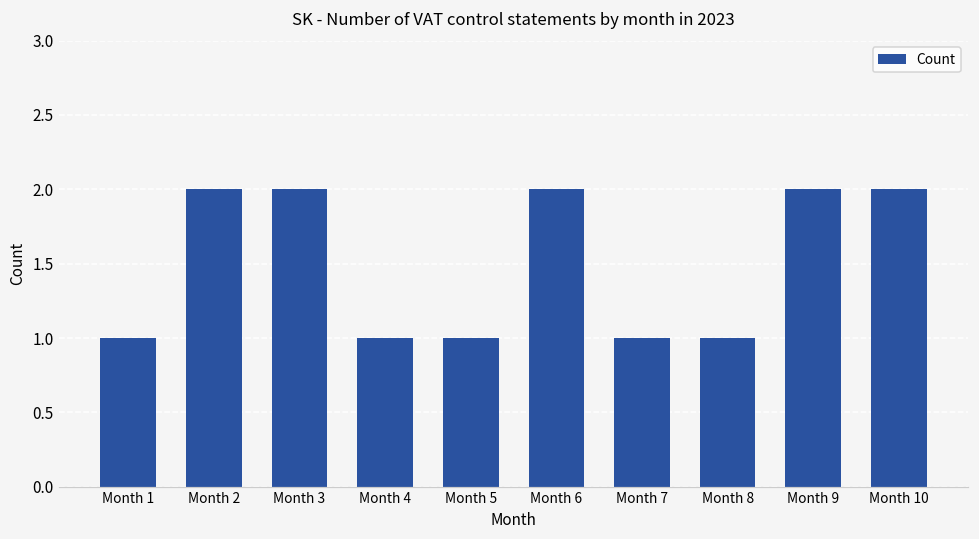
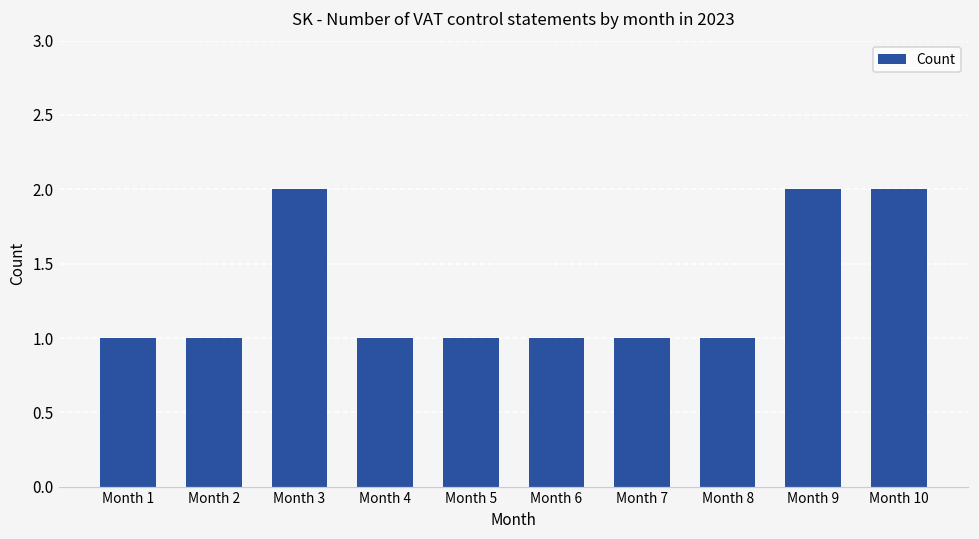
Month 2: 2 -> 1
Month 6: 2 -> 1
